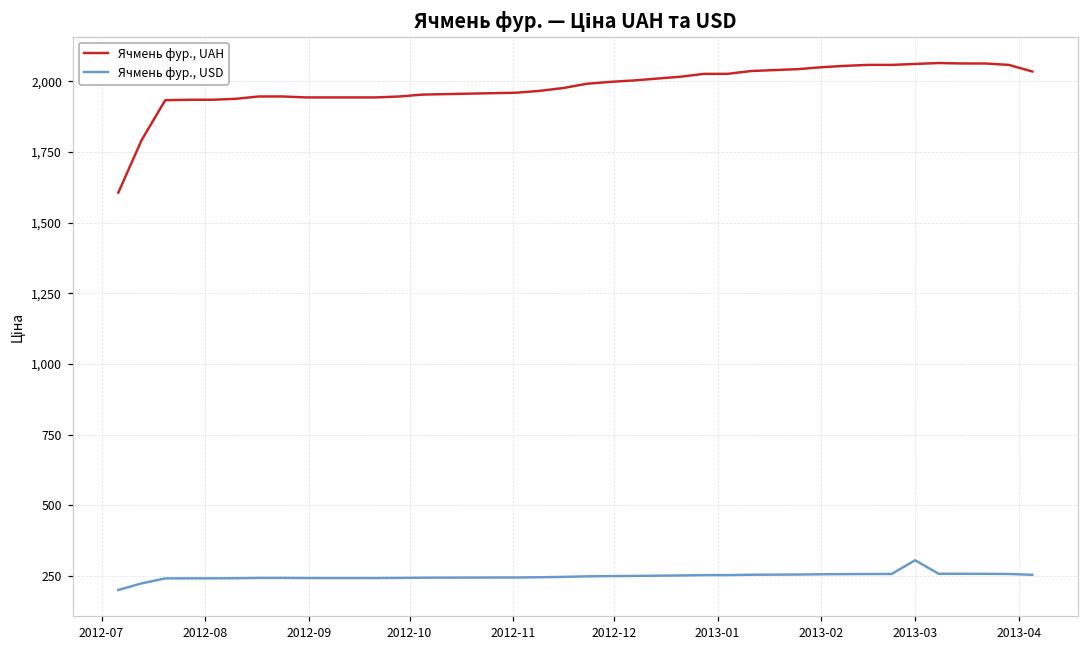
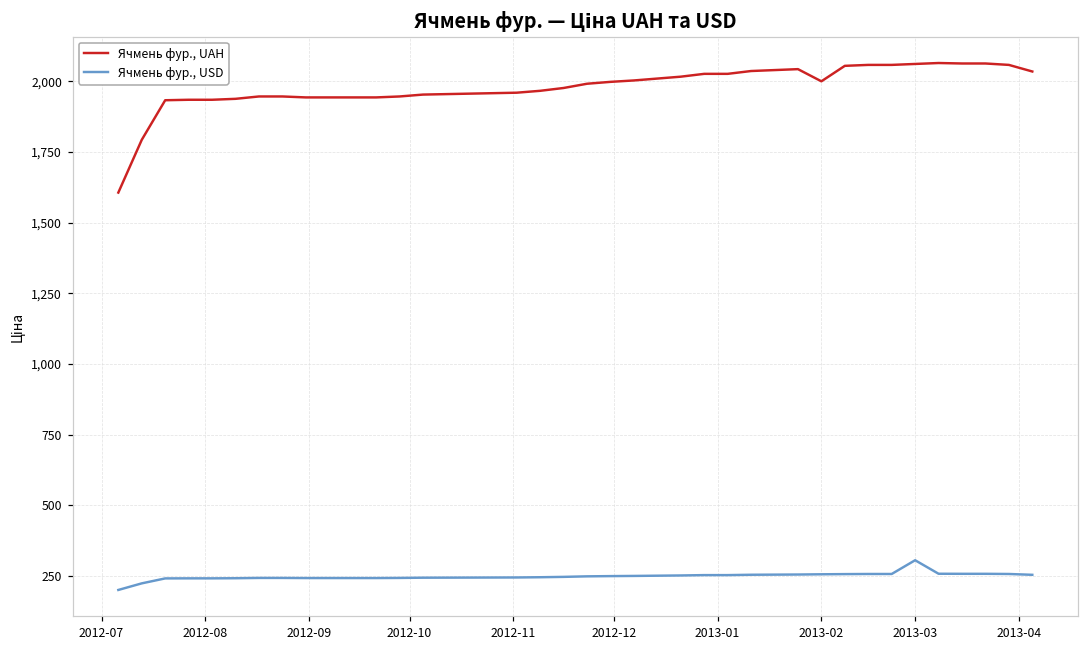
Ячмень фур., UAH, 2013-02: 2,050 -> 2,000
